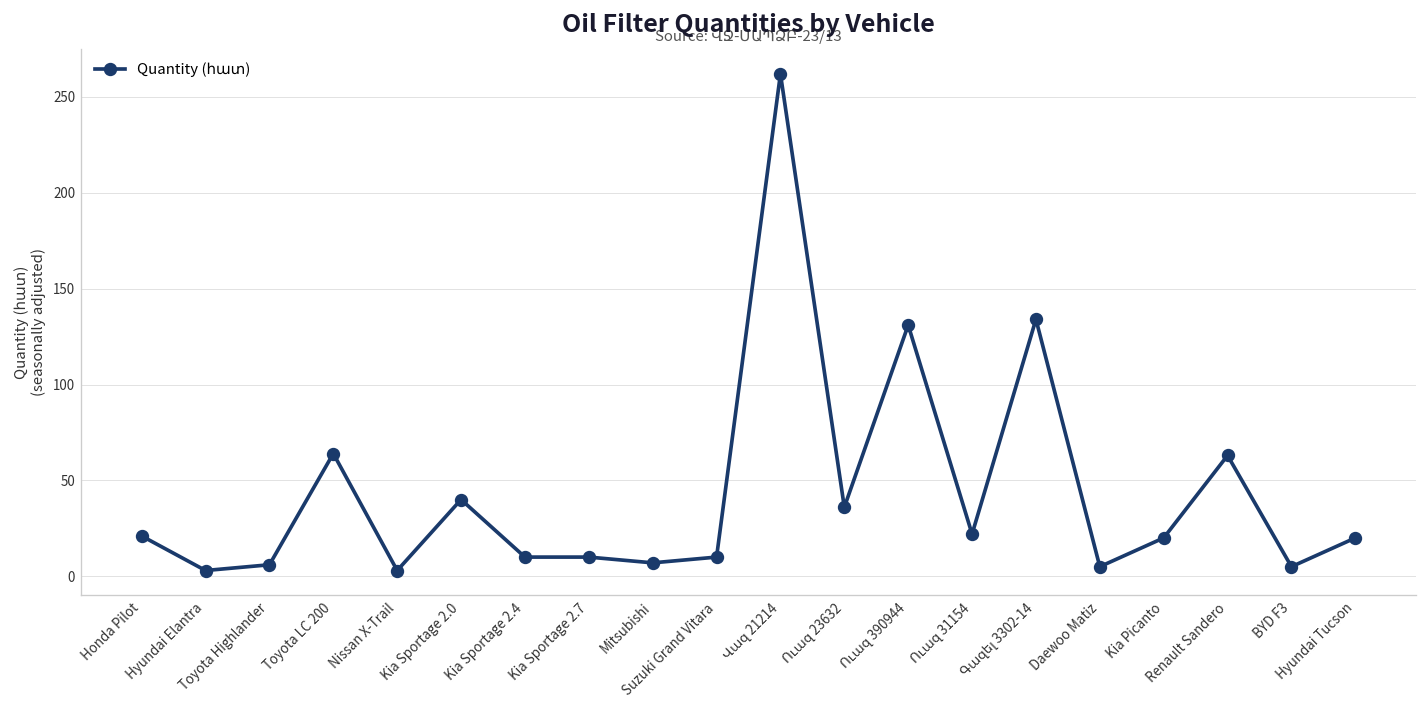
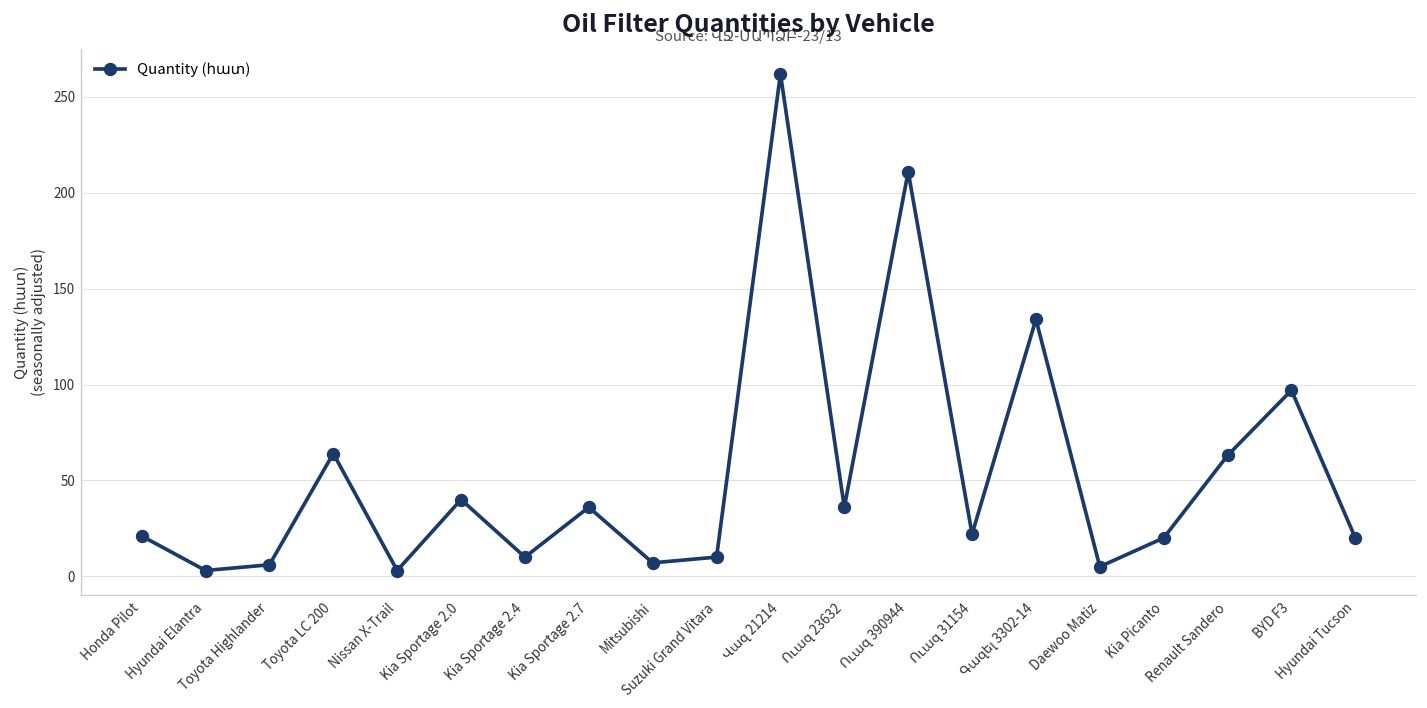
Kia Sportage 2.7: 10 -> 36
Ուազ 390944: 131 -> 211
BYD F3: 5 -> 97
